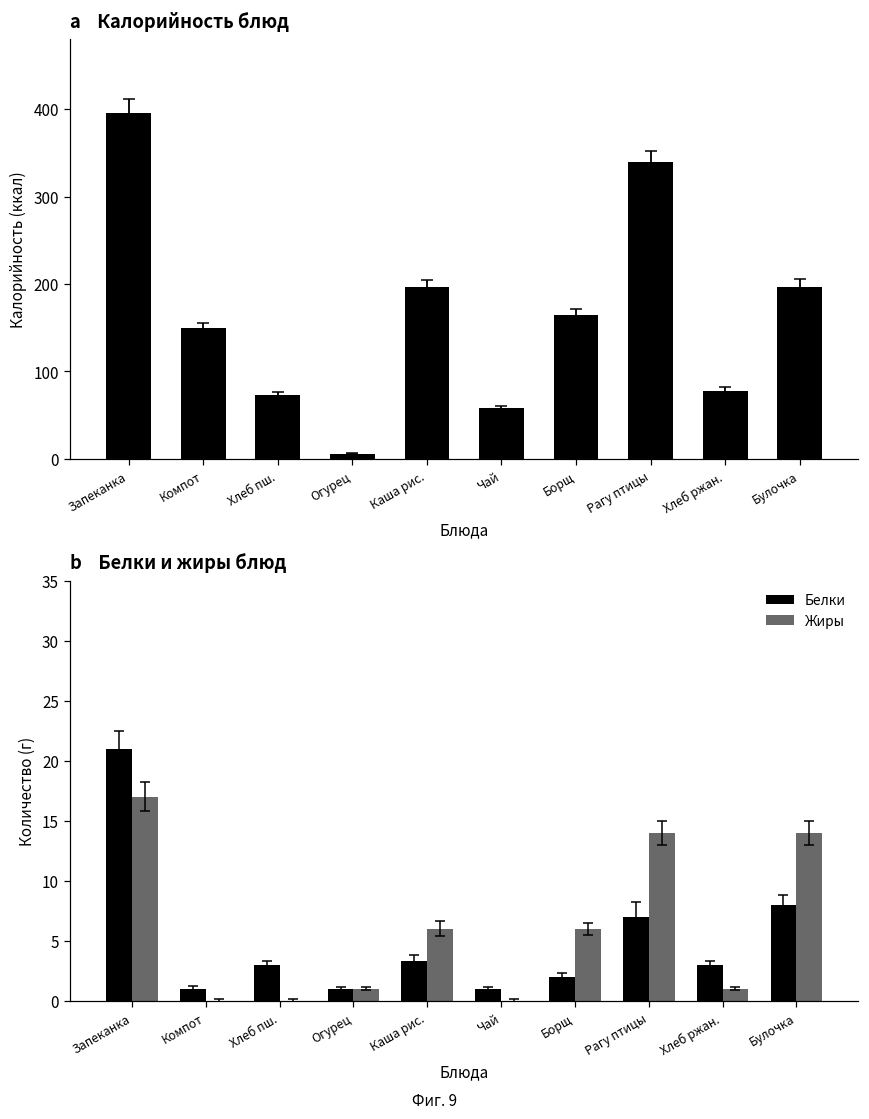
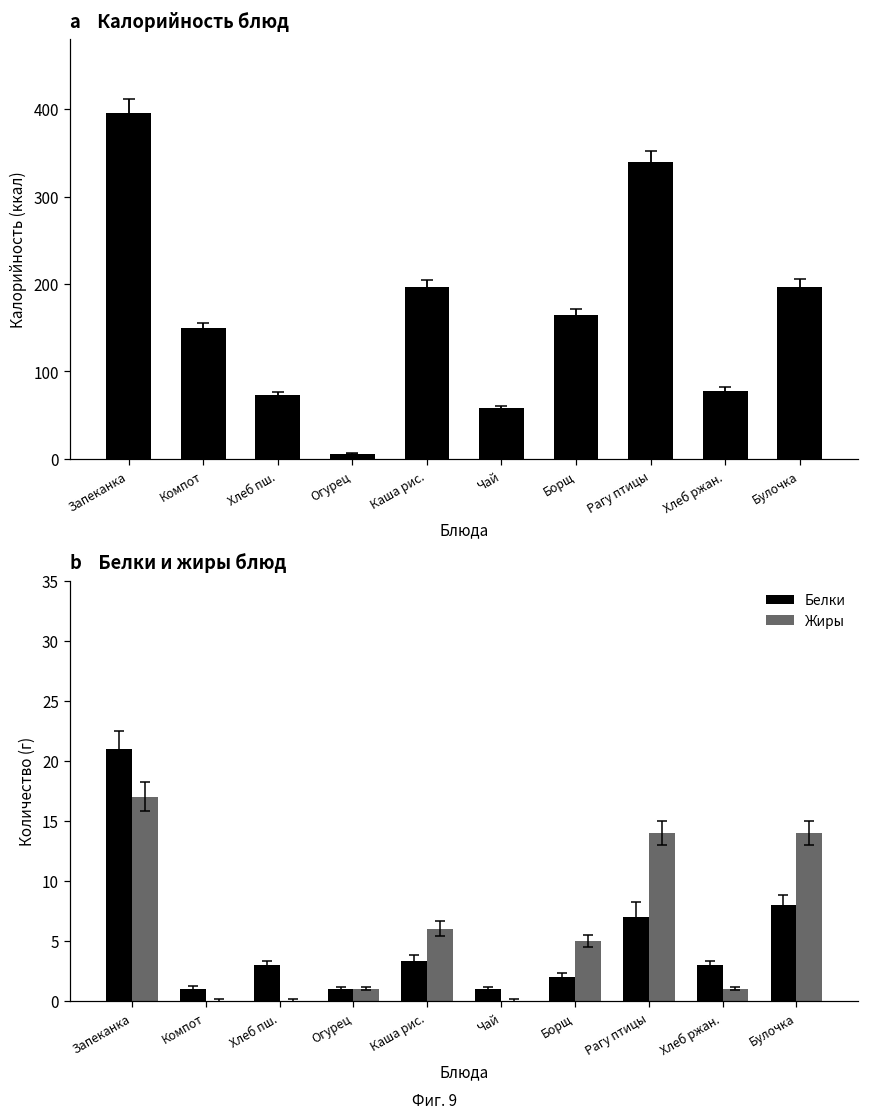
b Белки и жиры блюд, Жиры, Борщ: 6 -> 5
